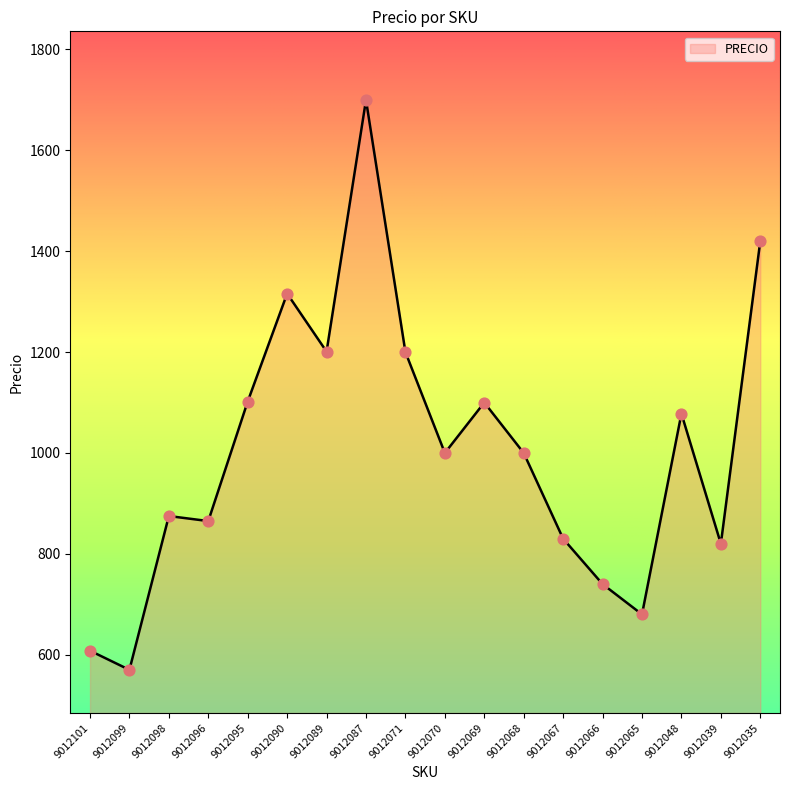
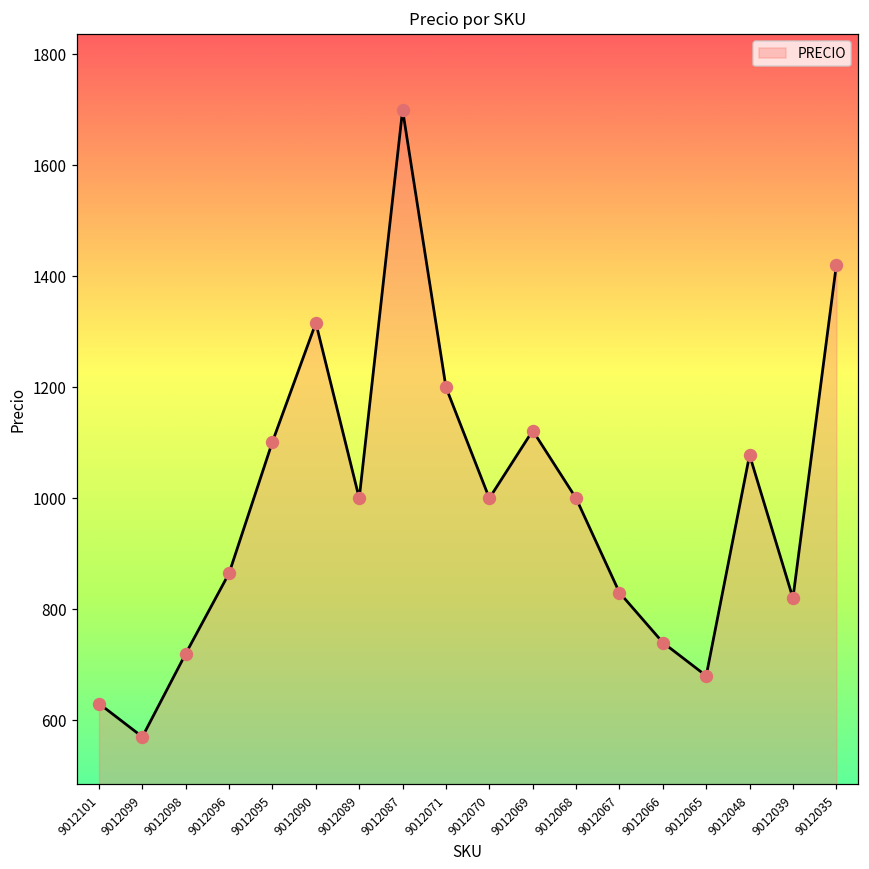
9012101: 610 -> 630
9012098: 880 -> 720
9012089: 1200 -> 1000
9012069: 1100 -> 1120
